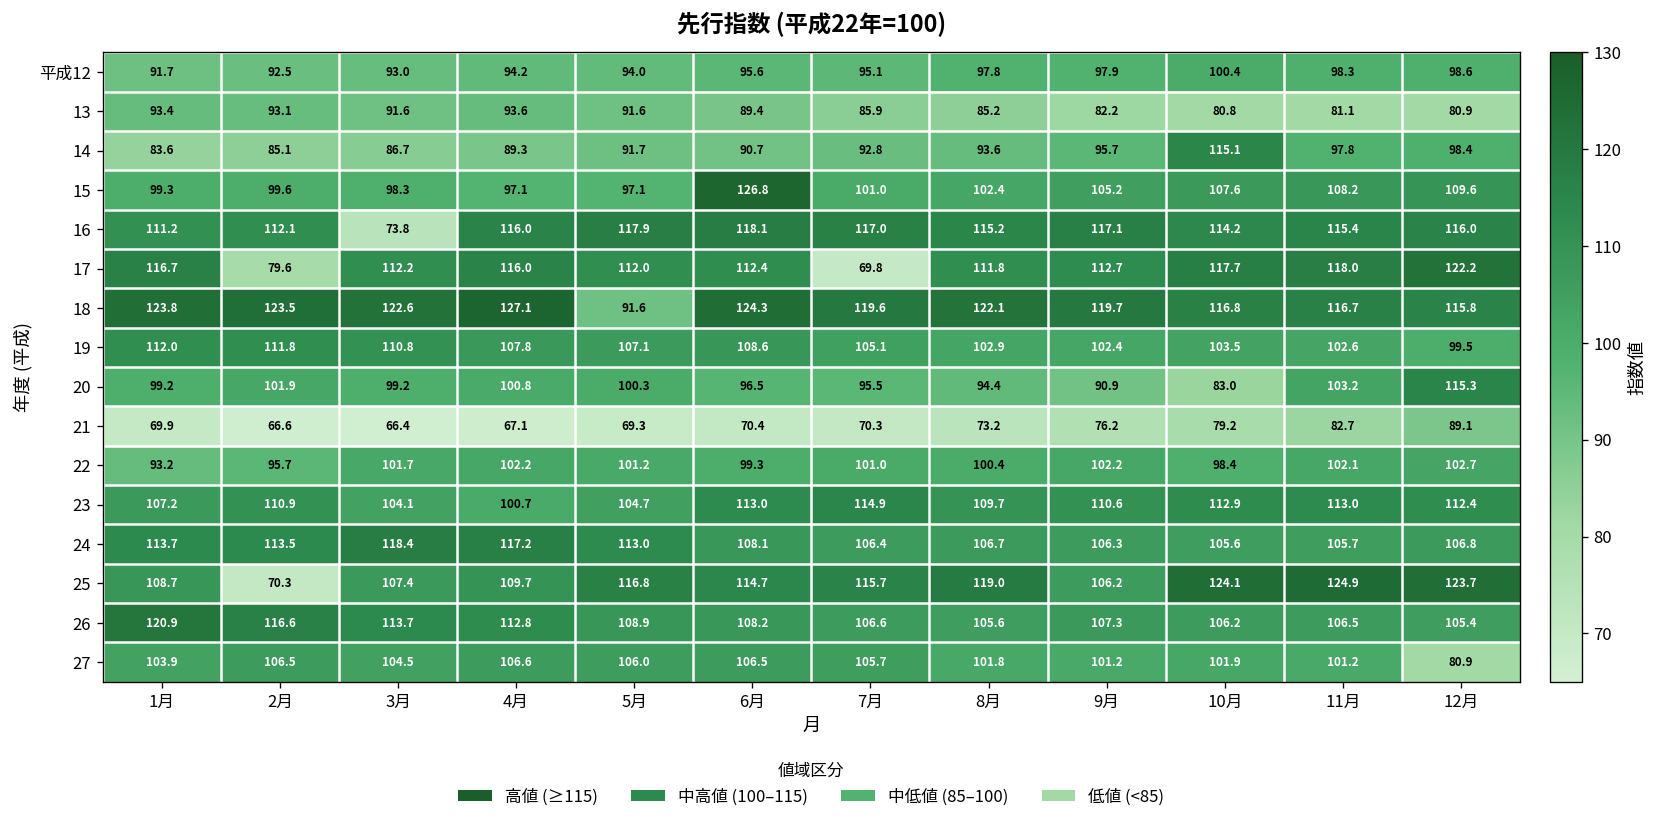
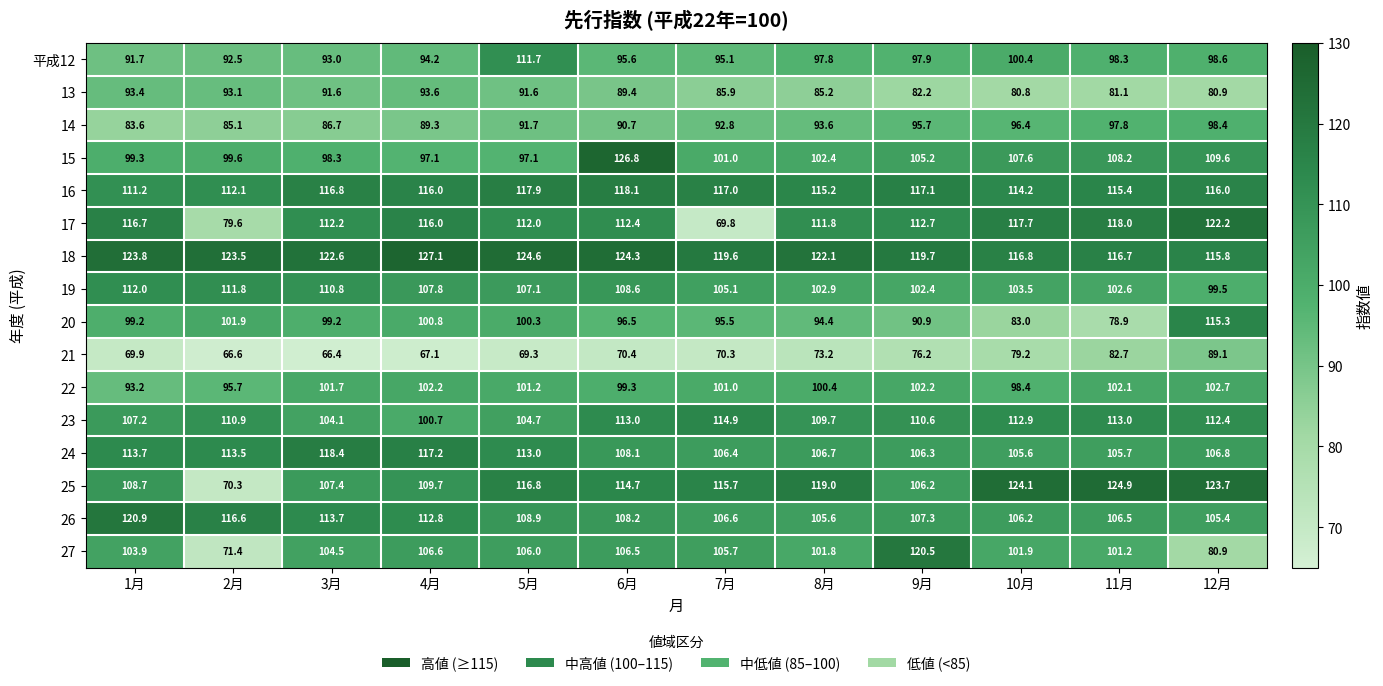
平成12, 5月: 94.0 -> 111.7
14, 10月: 115.1 -> 96.4
16, 3月: 73.8 -> 116.8
18, 5月: 91.6 -> 124.6
20, 11月: 103.2 -> 78.9
27, 2月: 106.5 -> 71.4
27, 9月: 101.2 -> 120.5
